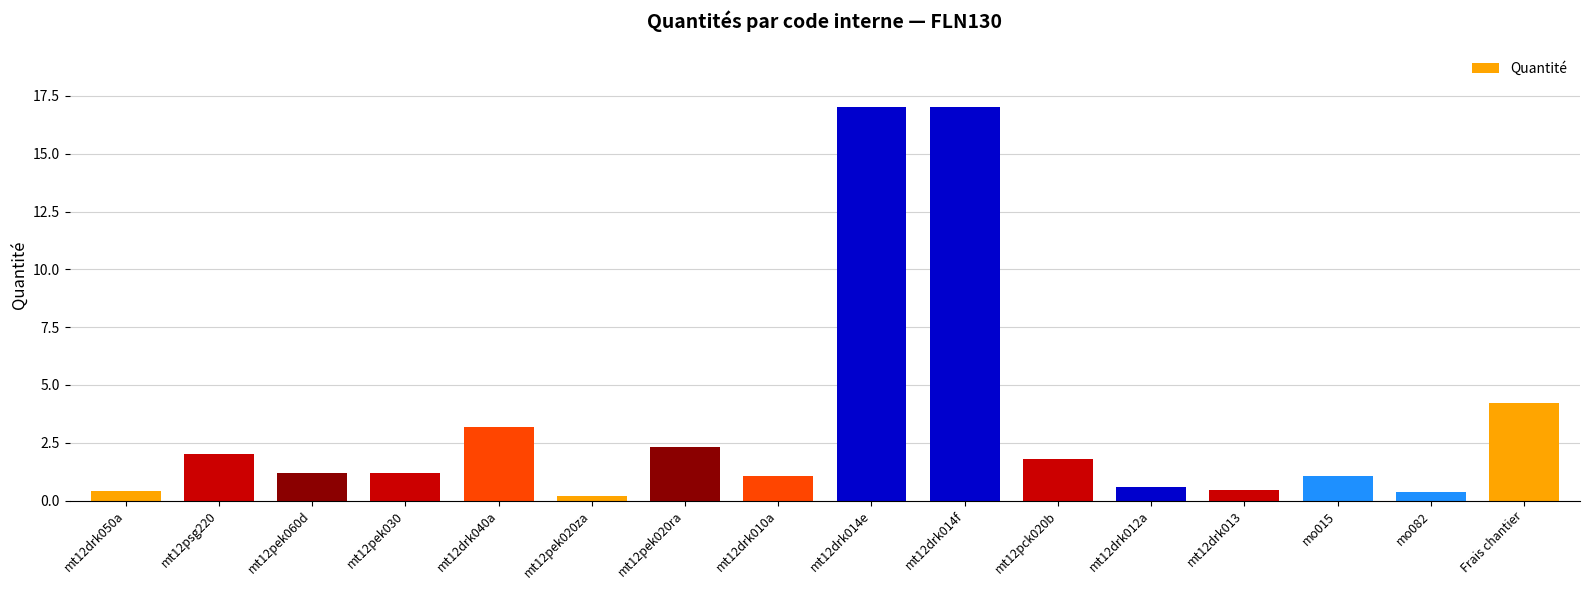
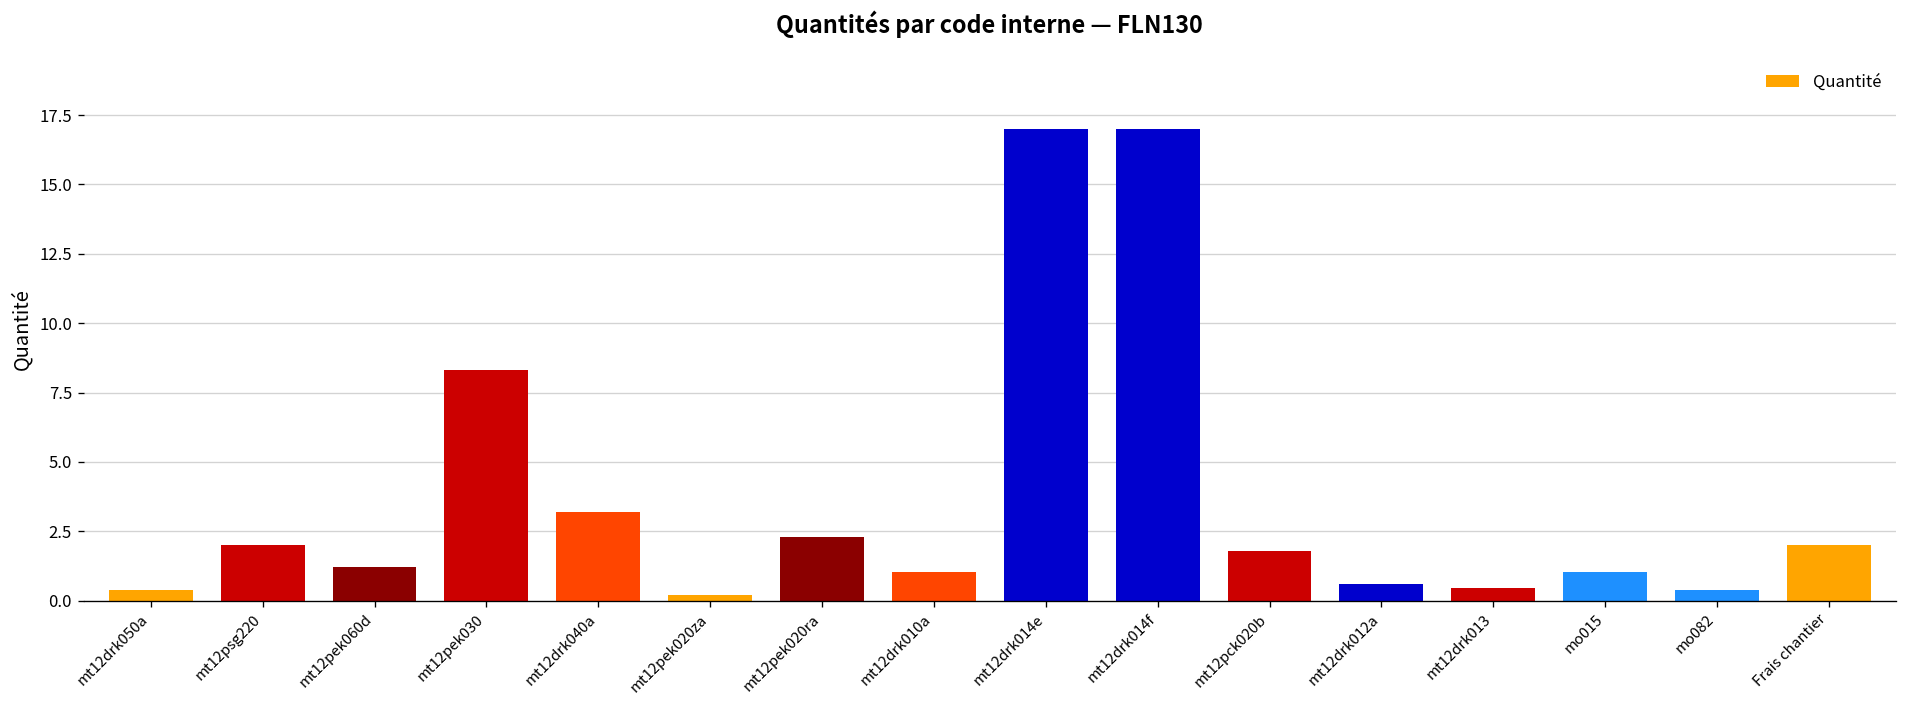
mt12pek030: 1.2 -> 8.3
Frais chantier: 4.2 -> 2.0
